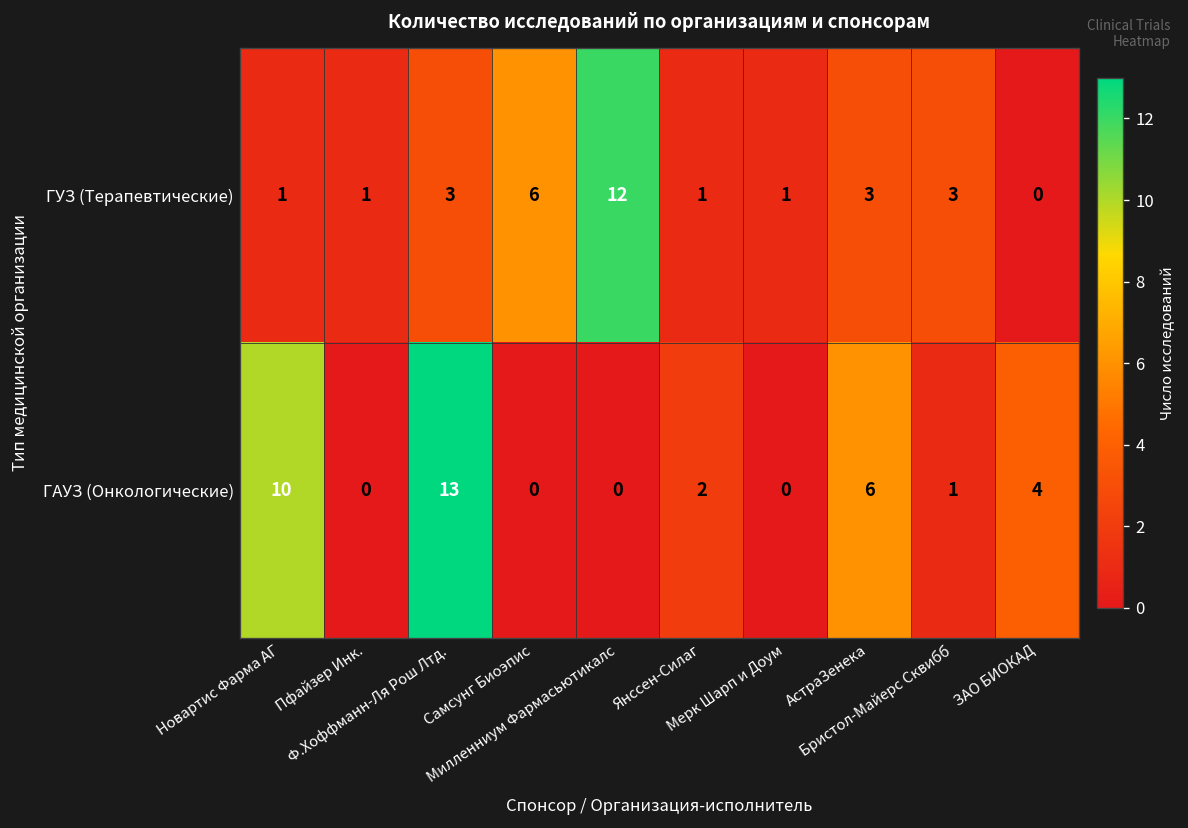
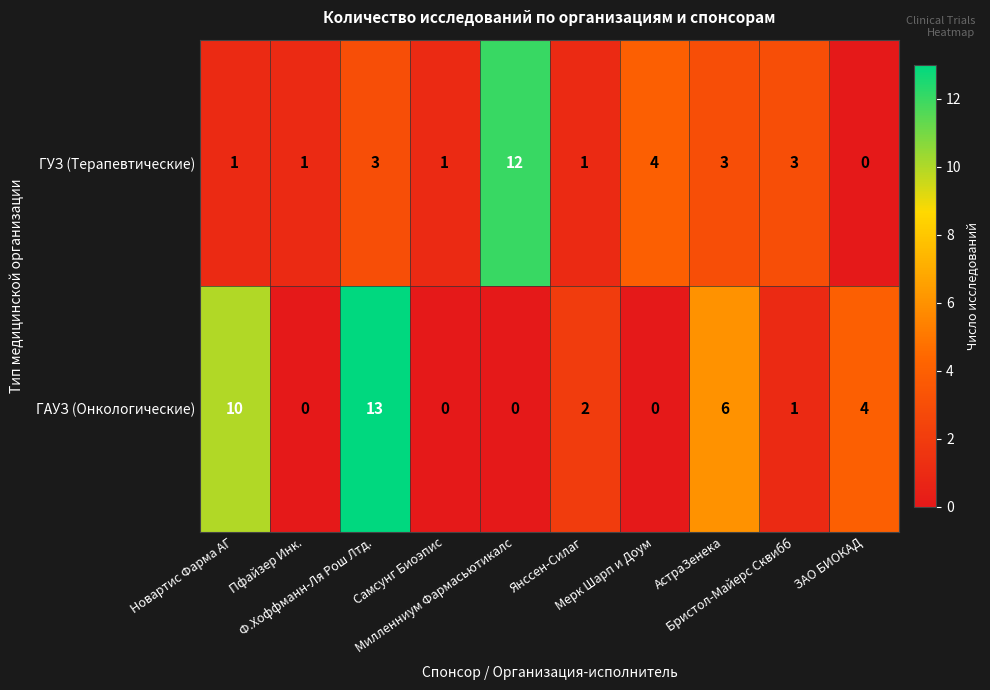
ГУЗ (Терапевтические), Самсунг Биоэпис: 6 -> 1
ГУЗ (Терапевтические), Мерк Шарп и Доум: 1 -> 4
